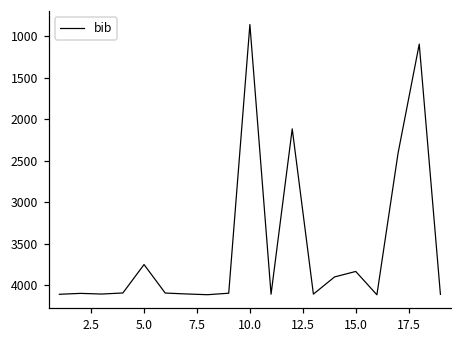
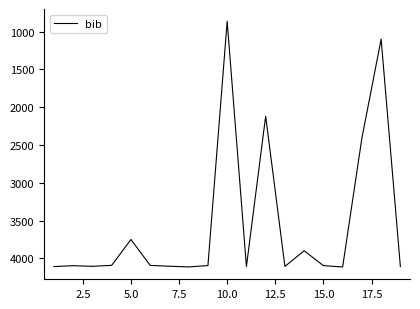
15.0: 3800 -> 4100
